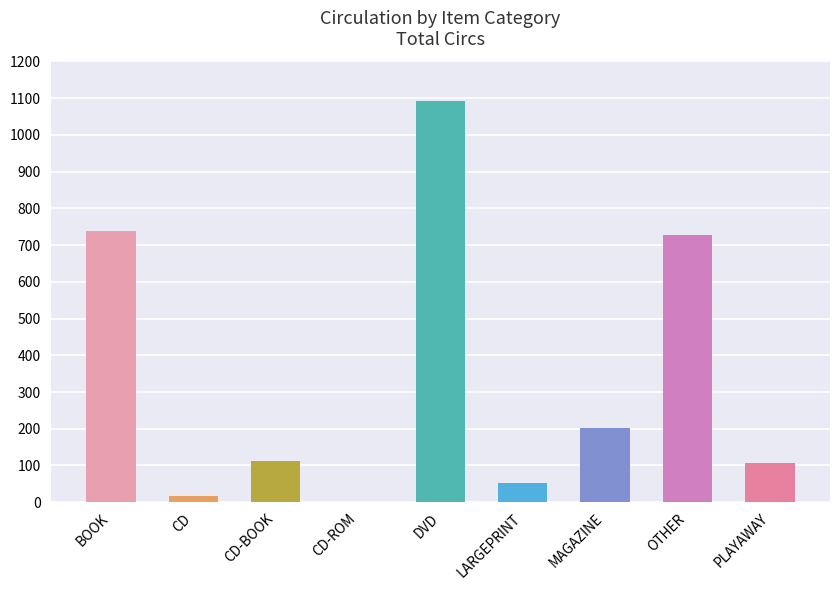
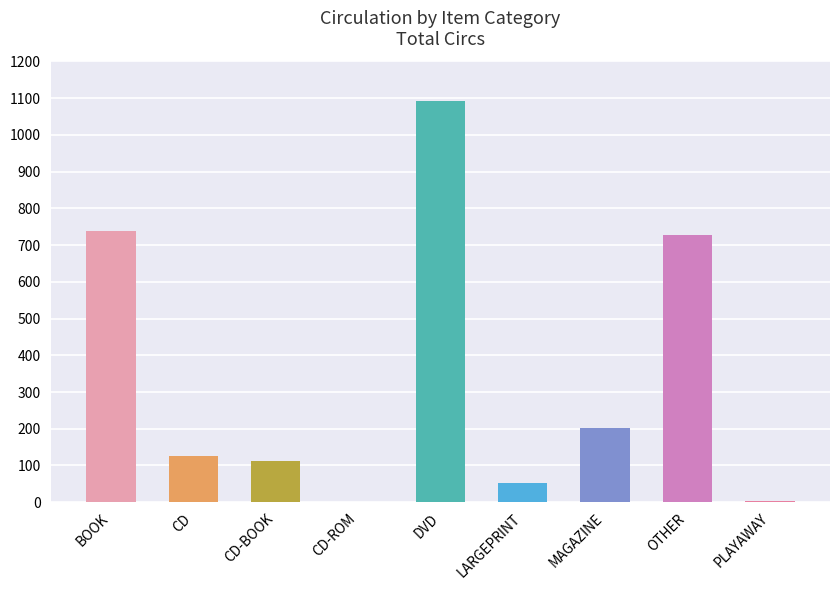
CD: 20 -> 130
PLAYAWAY: 110 -> 0
